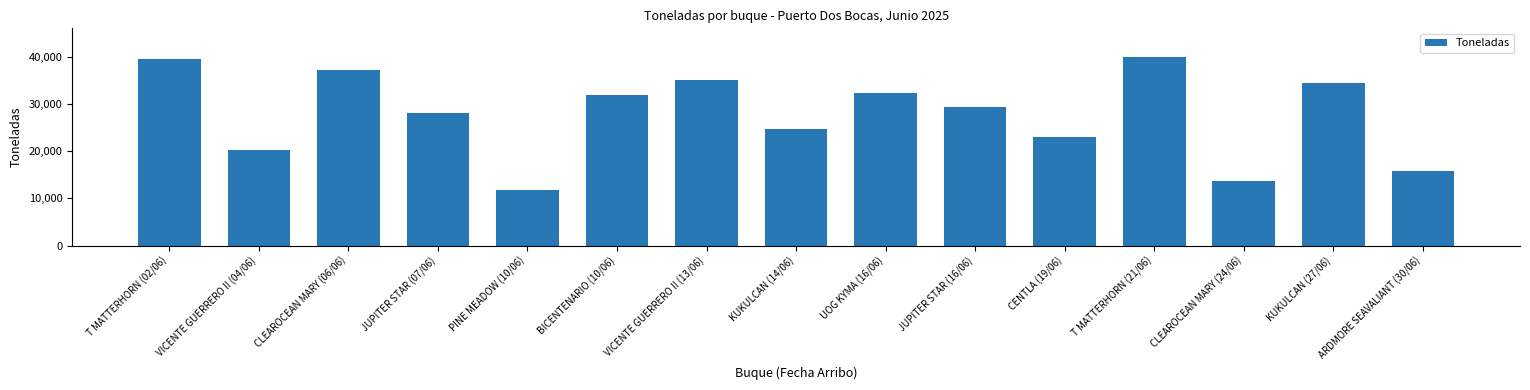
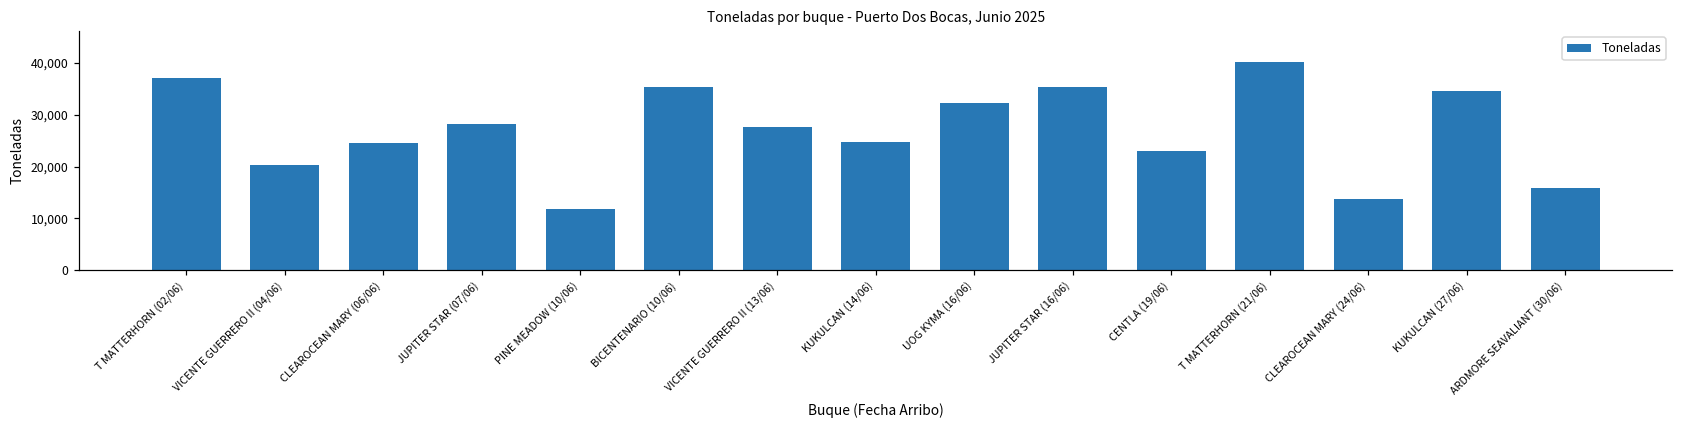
T MATTERHORN (02/06): 40,000 -> 37,000
CLEAROCEAN MARY (06/06): 37,000 -> 25,000
BICENTENARIO (10/06): 32,000 -> 35,000
VICENTE GUERRERO II (13/06): 35,000 -> 28,000
JUPITER STAR (16/06): 29,000 -> 35,000
